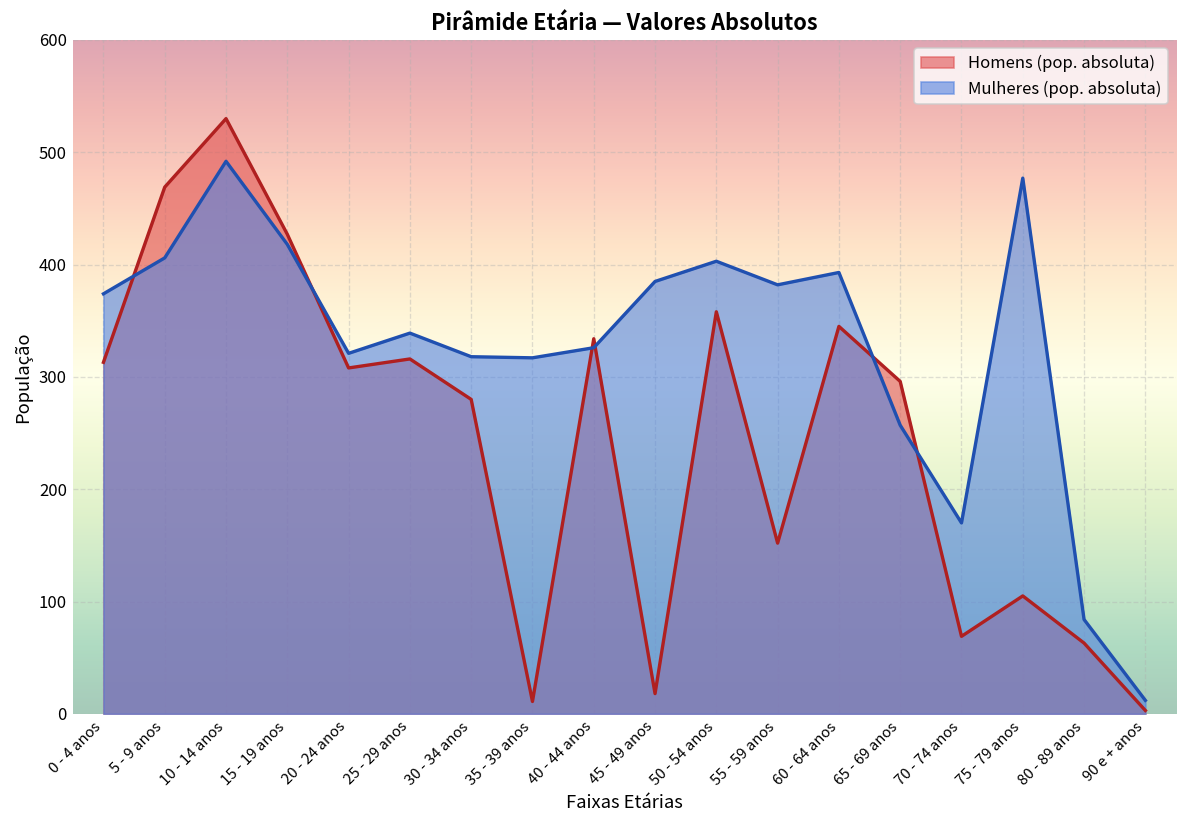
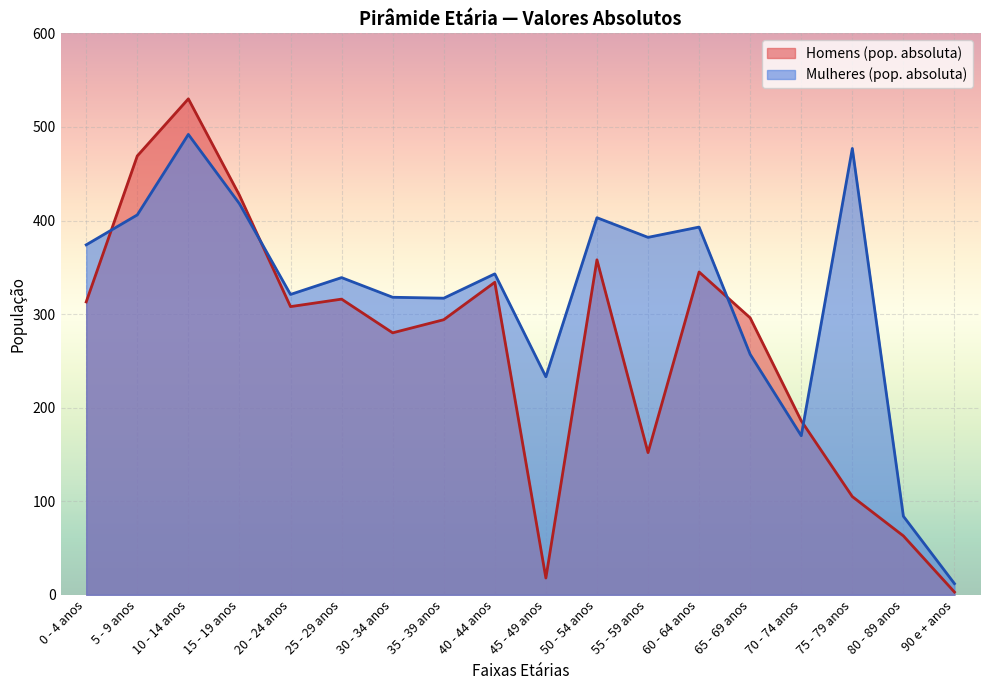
Homens (pop. absoluta), 35 - 39 anos: 10 -> 290
Mulheres (pop. absoluta), 40 - 44 anos: 330 -> 340
Mulheres (pop. absoluta), 45 - 49 anos: 390 -> 230
Homens (pop. absoluta), 70 - 74 anos: 70 -> 190
